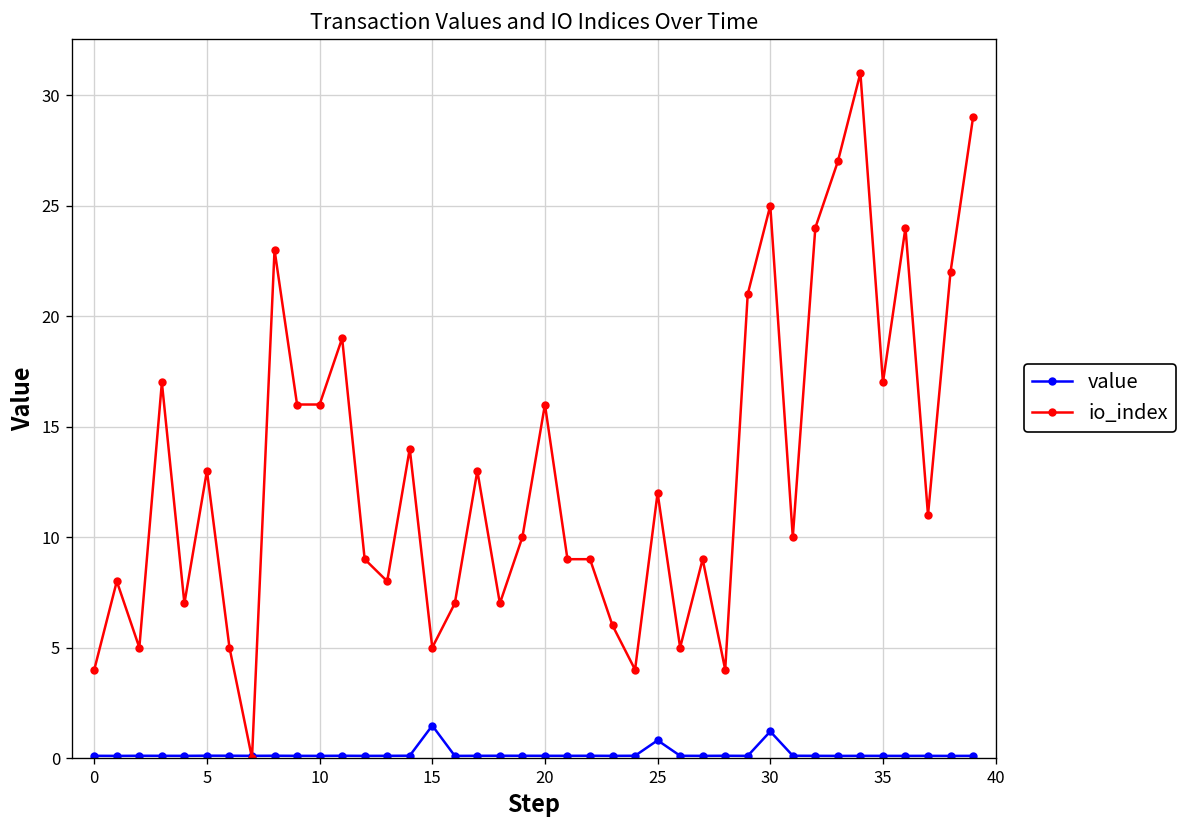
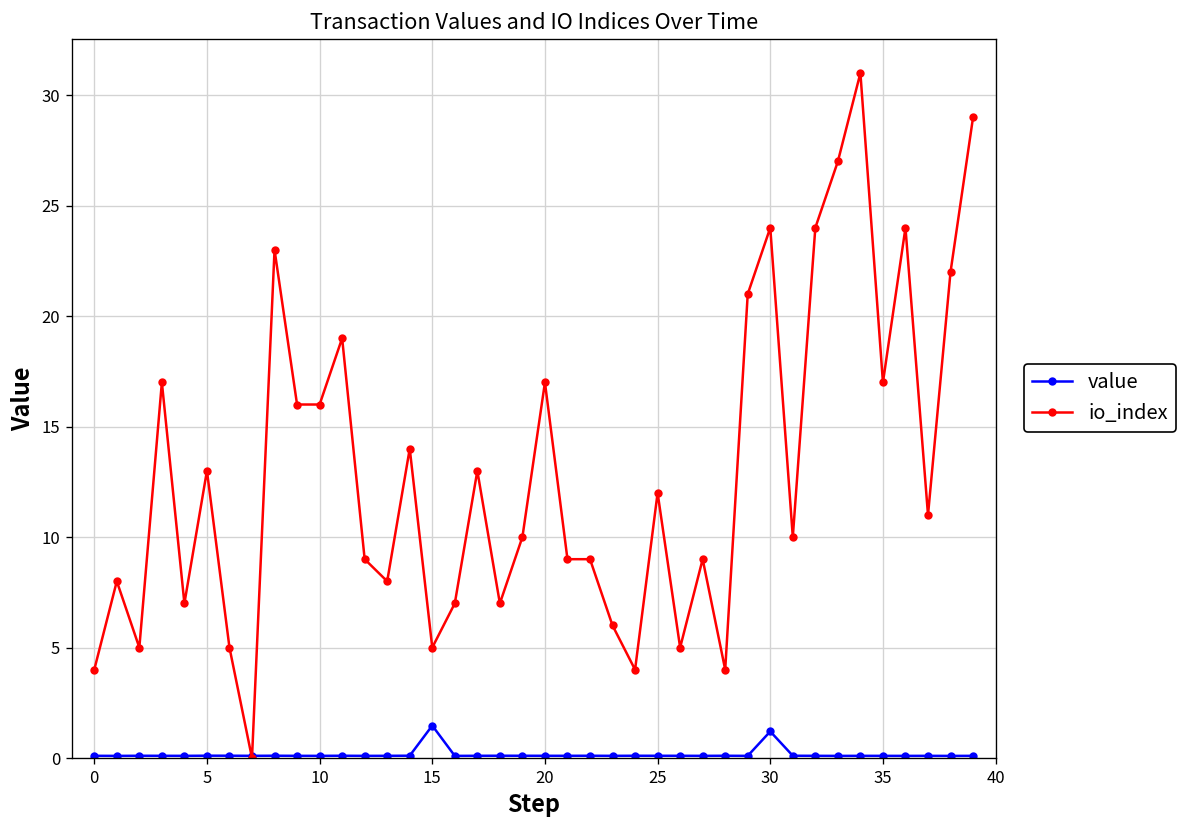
io_index, 20: 16 -> 17
value, 25: 0.8 -> 0.1
io_index, 30: 25 -> 24
